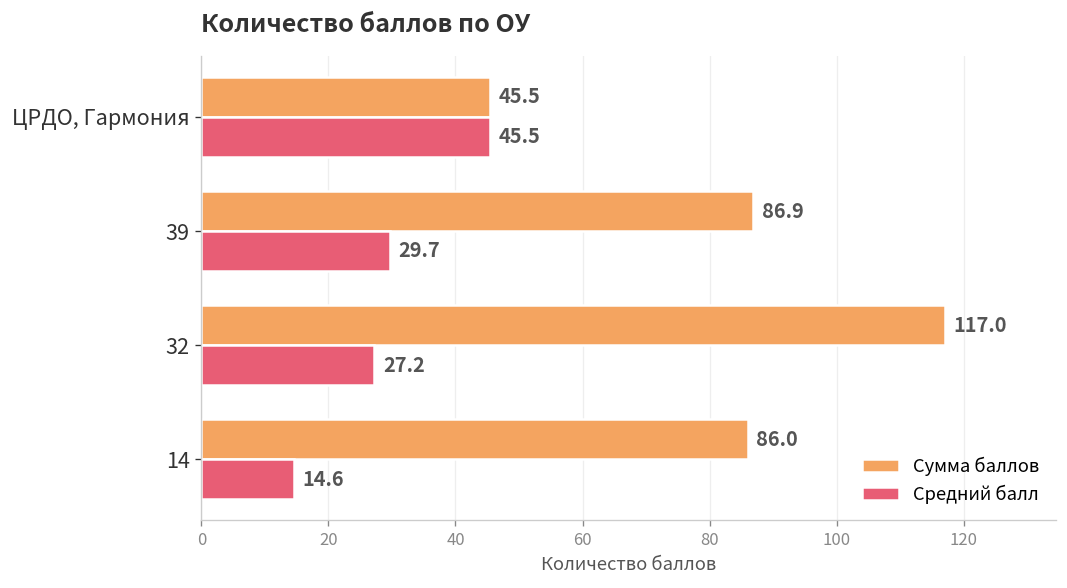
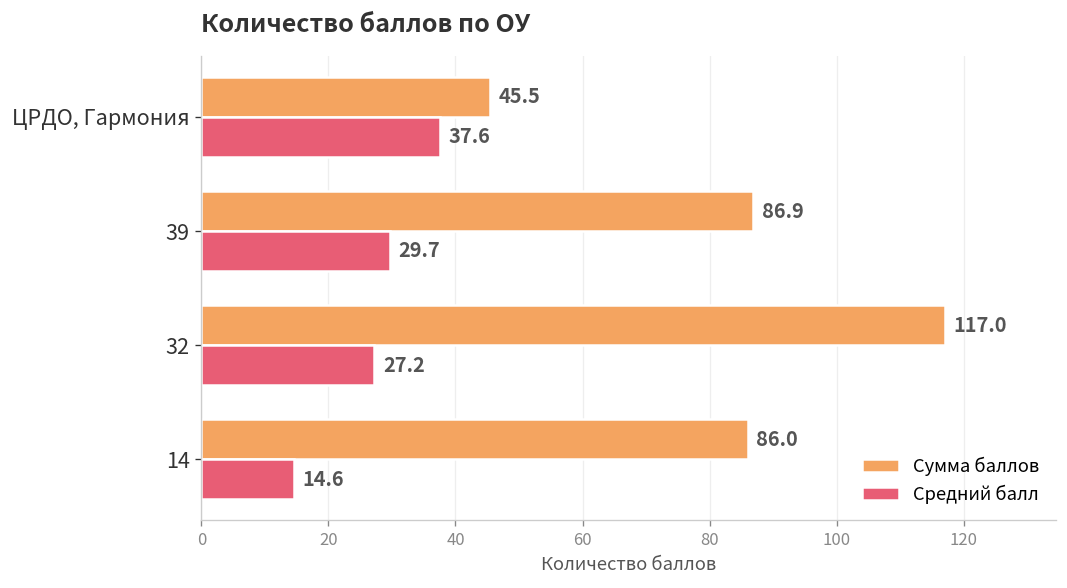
Средний балл, ЦРДО, Гармония: 45.5 -> 37.6
